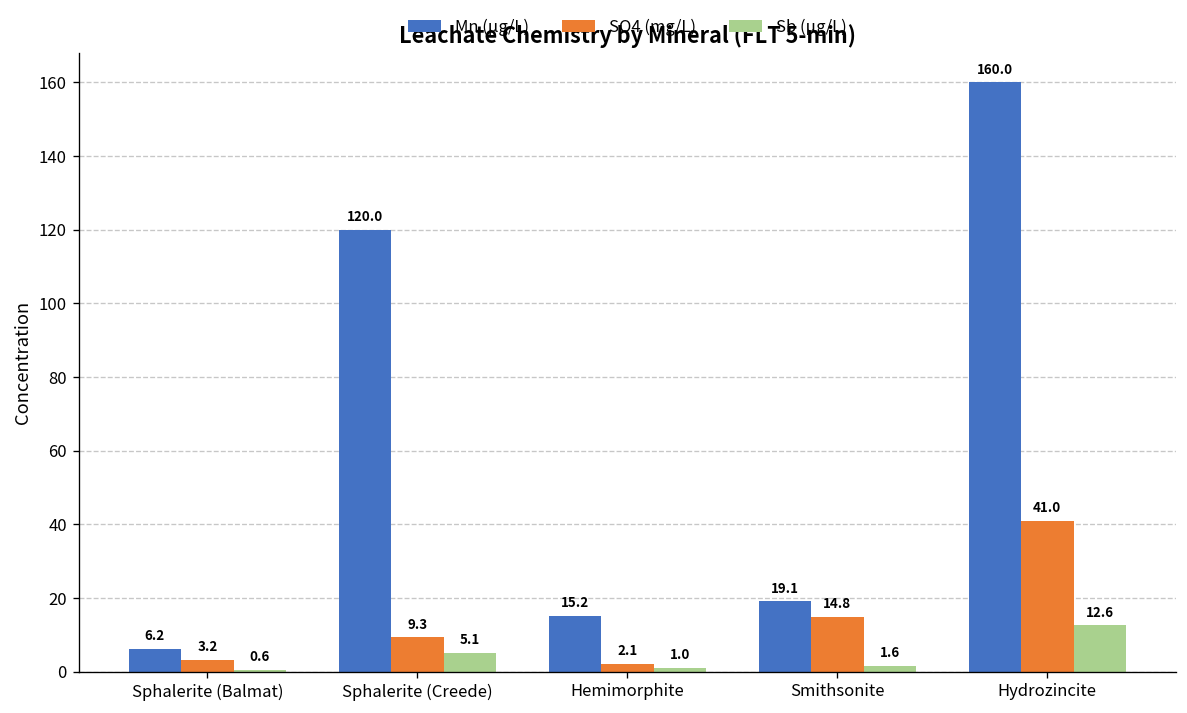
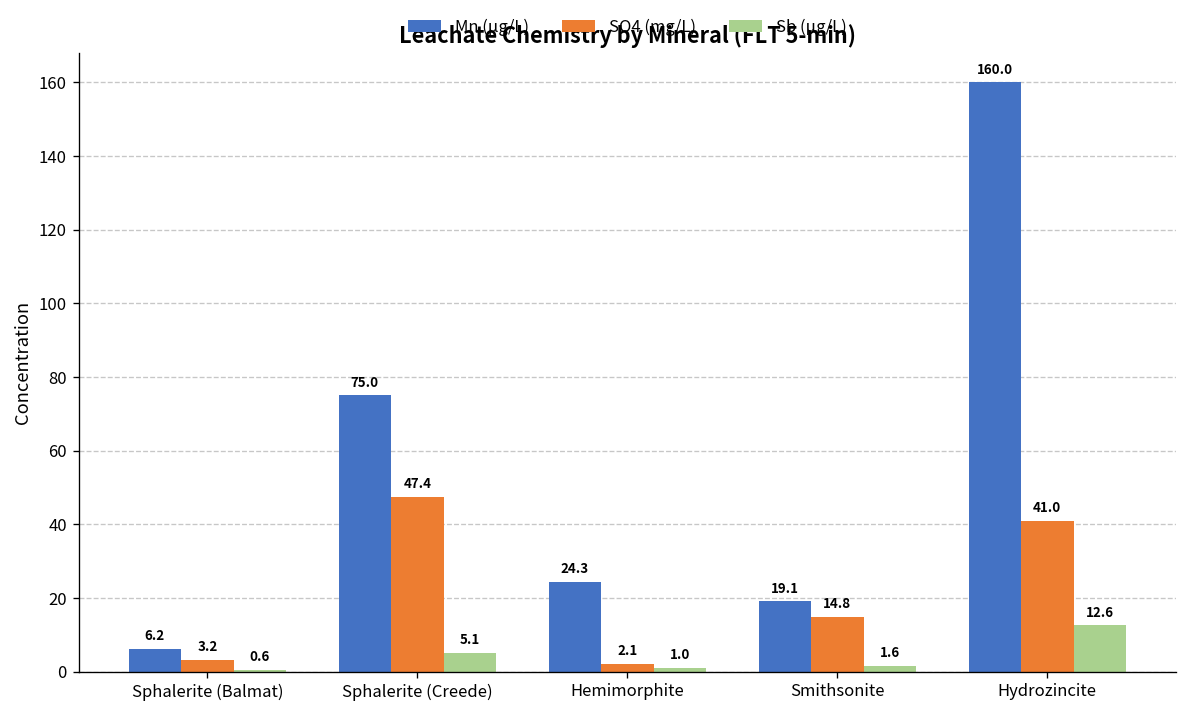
Mn (µg/L), Sphalerite (Creede): 120.0 -> 75.0
SO4 (mg/L), Sphalerite (Creede): 9.3 -> 47.4
Mn (µg/L), Hemimorphite: 15.2 -> 24.3
